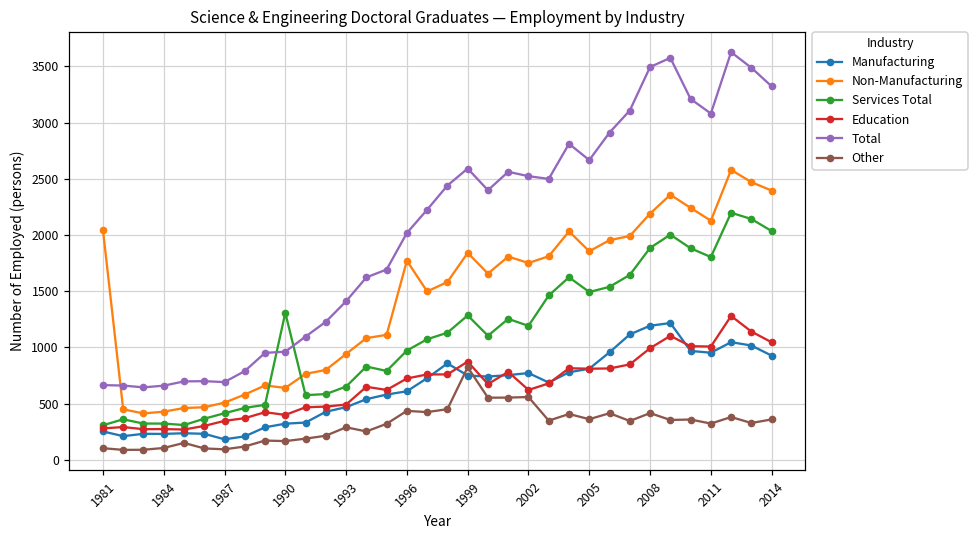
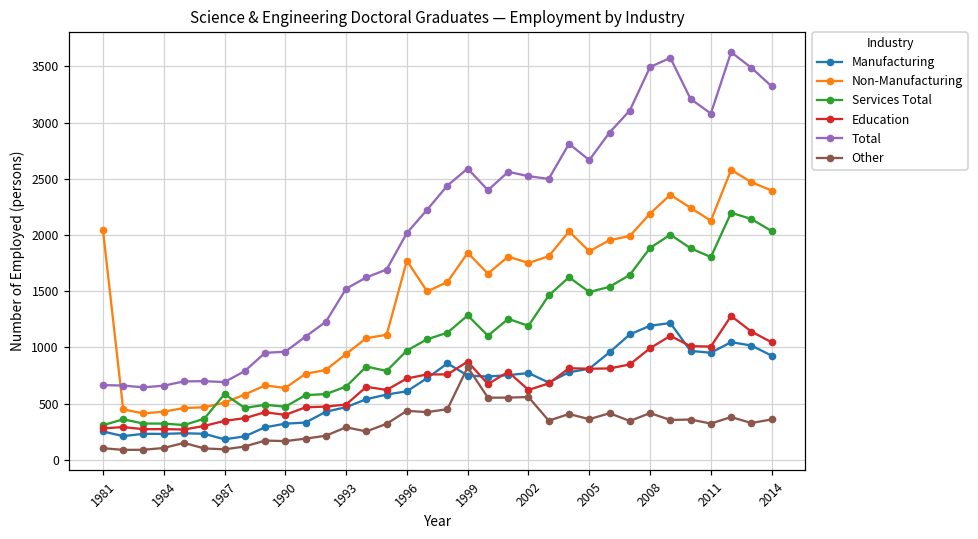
Services Total, 1987: 420 -> 590
Services Total, 1990: 1310 -> 470
Total, 1993: 1410 -> 1520
